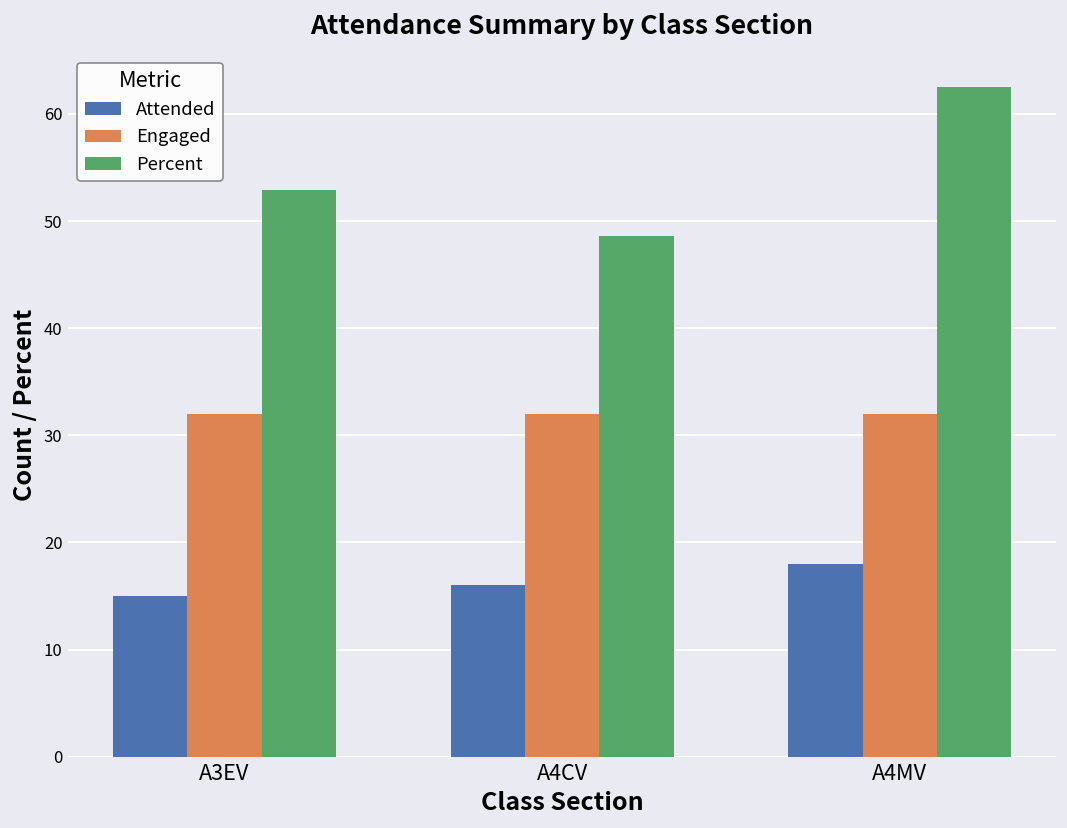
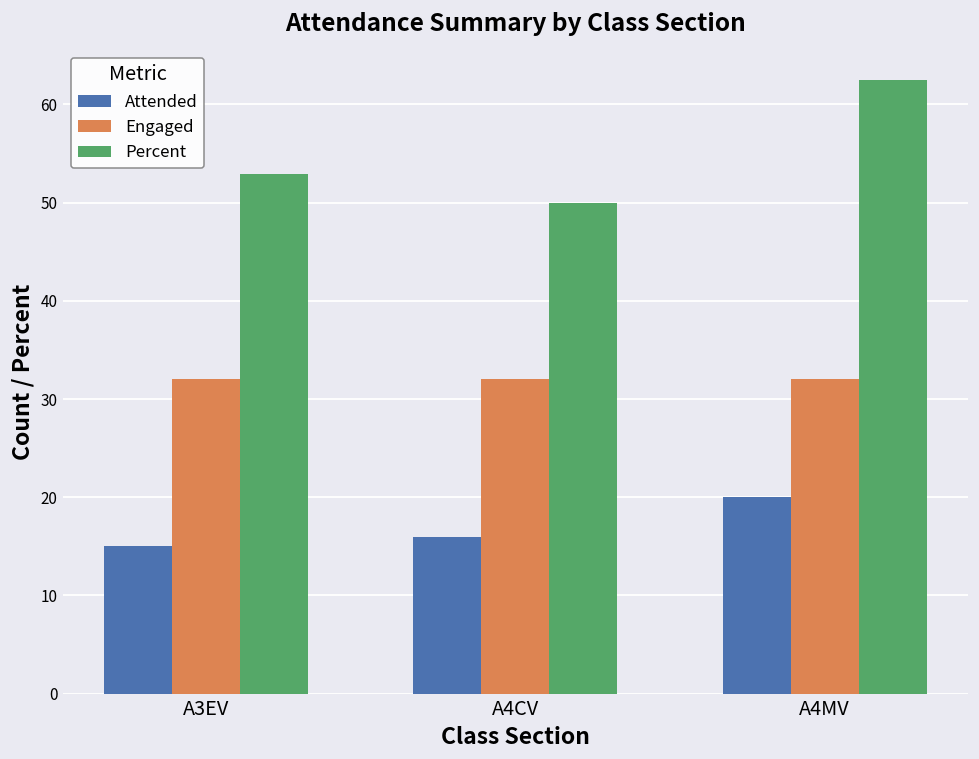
Percent, A4CV: 49 -> 50
Attended, A4MV: 18 -> 20
